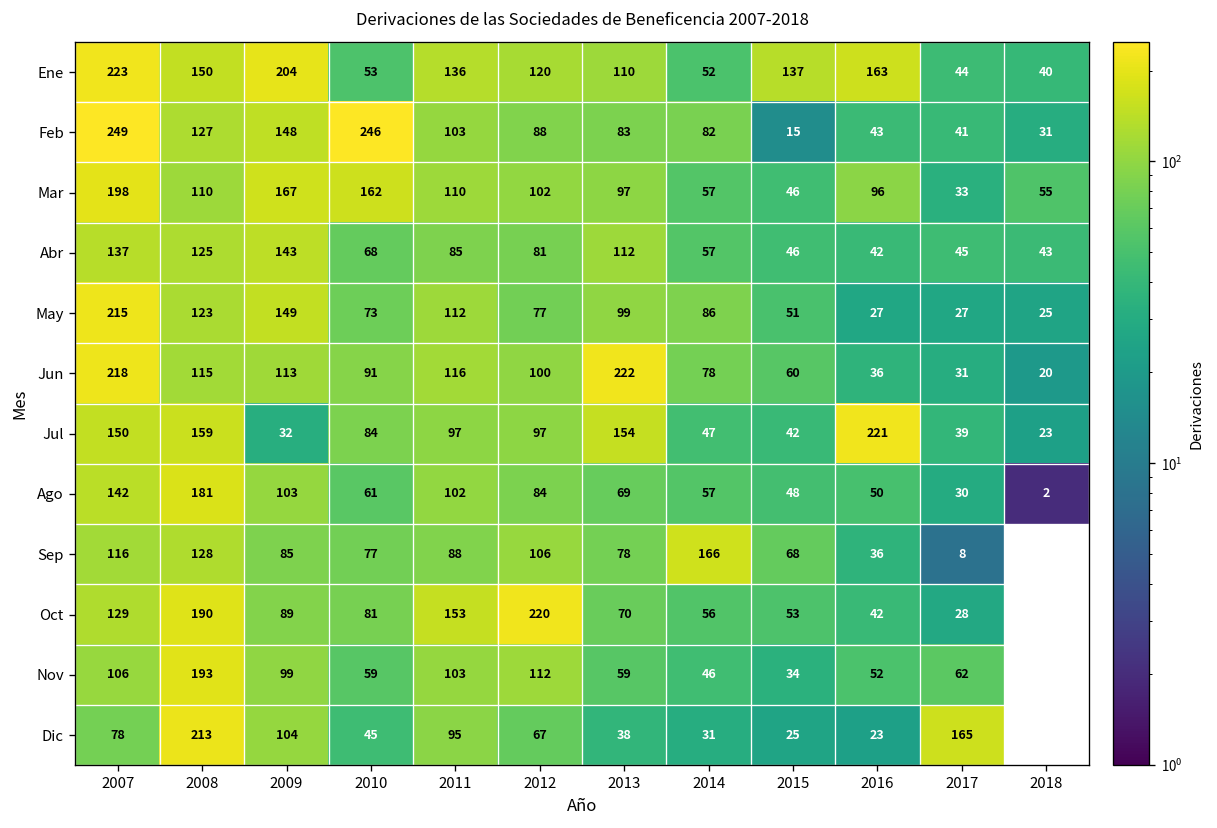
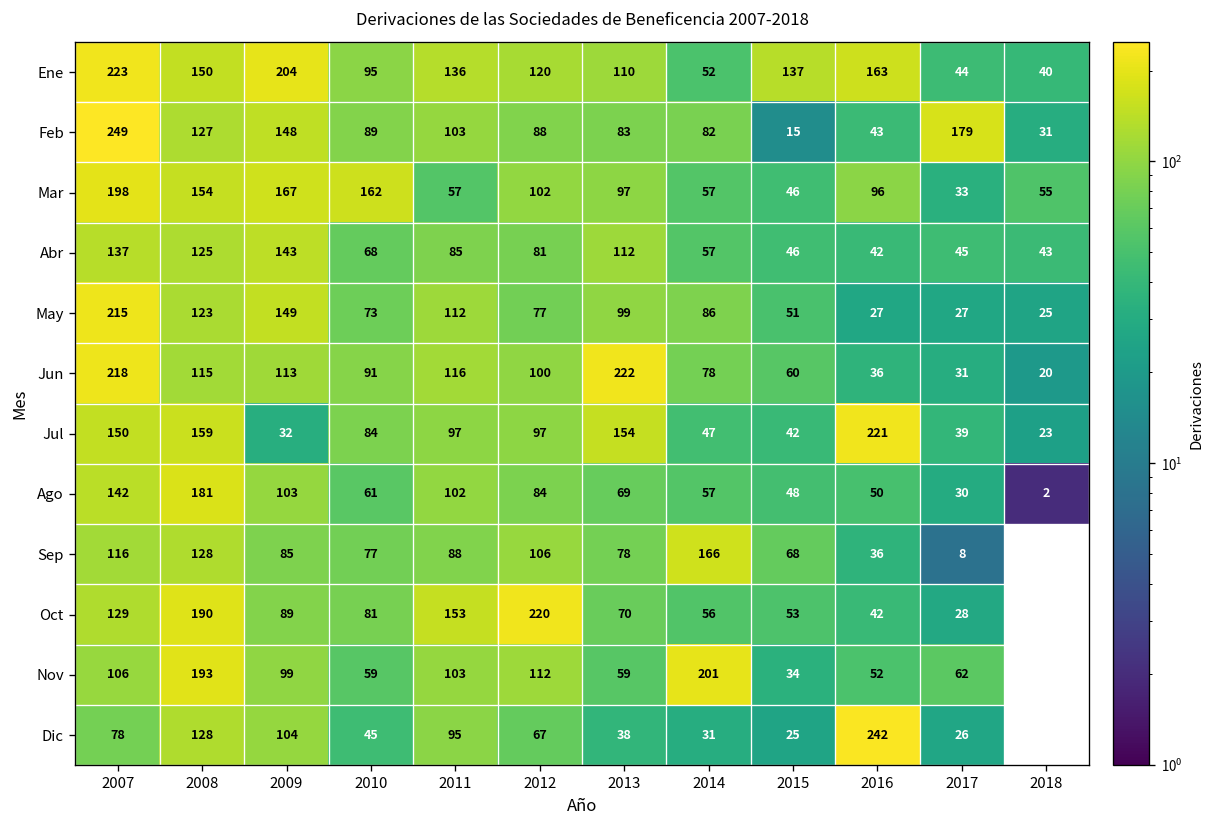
Ene, 2010: 53 -> 95
Feb, 2010: 246 -> 89
Feb, 2017: 41 -> 179
Mar, 2008: 110 -> 154
Mar, 2011: 110 -> 57
Nov, 2014: 46 -> 201
Dic, 2008: 213 -> 128
Dic, 2016: 23 -> 242
Dic, 2017: 165 -> 26
